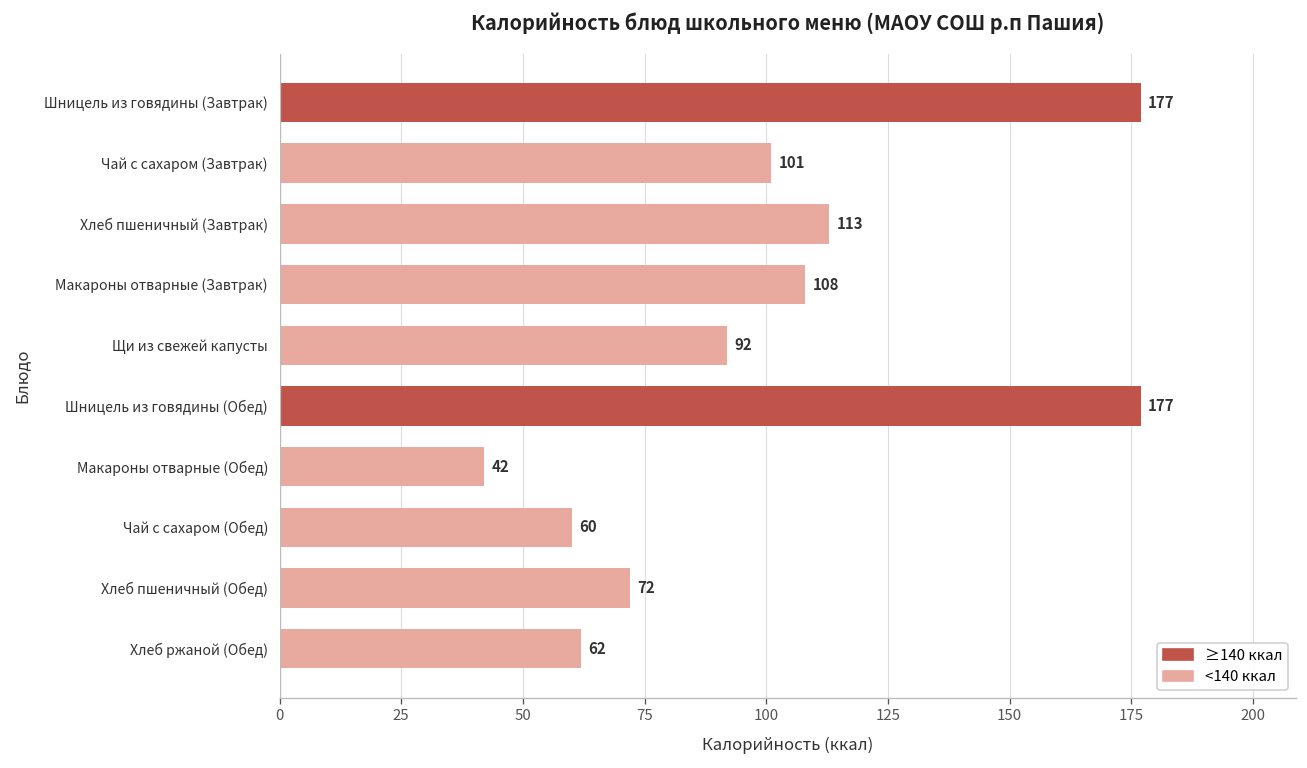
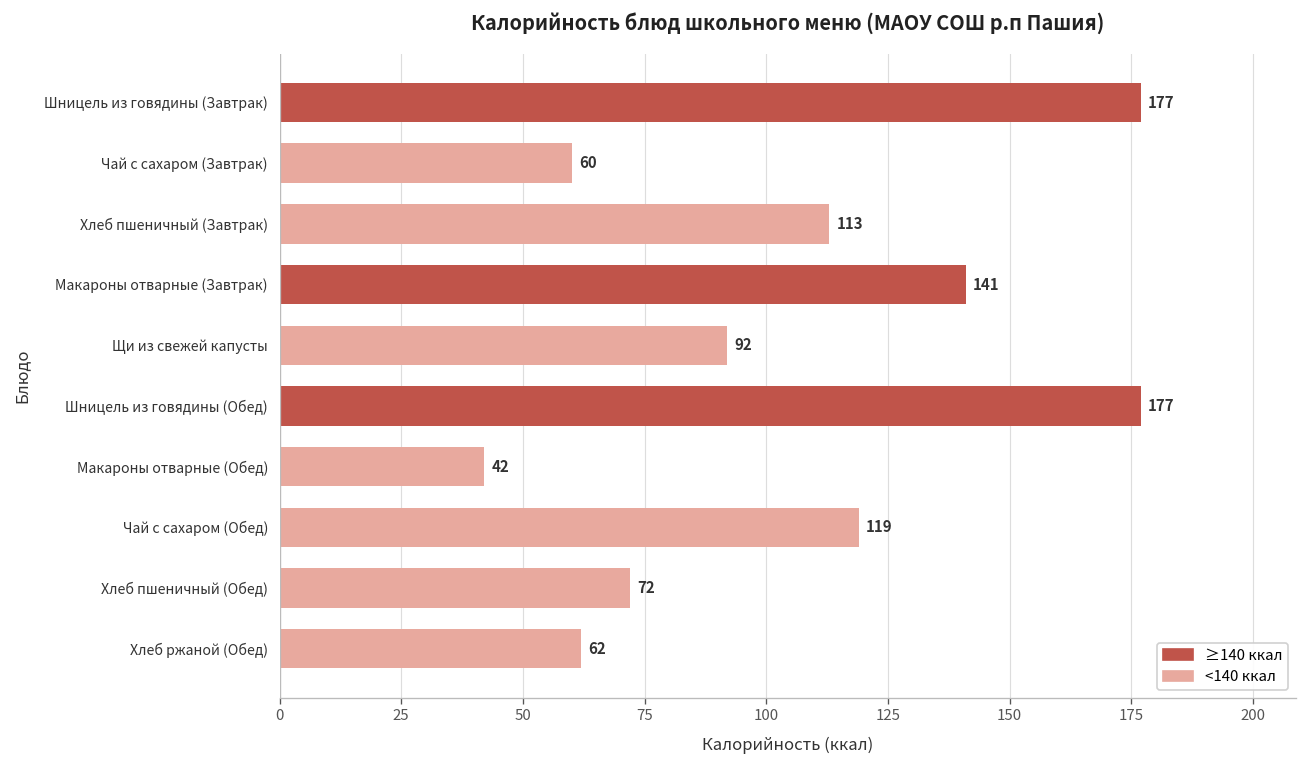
Чай с сахаром (Завтрак): 101 -> 60
Макароны отварные (Завтрак): 108 -> 141
Чай с сахаром (Обед): 60 -> 119
